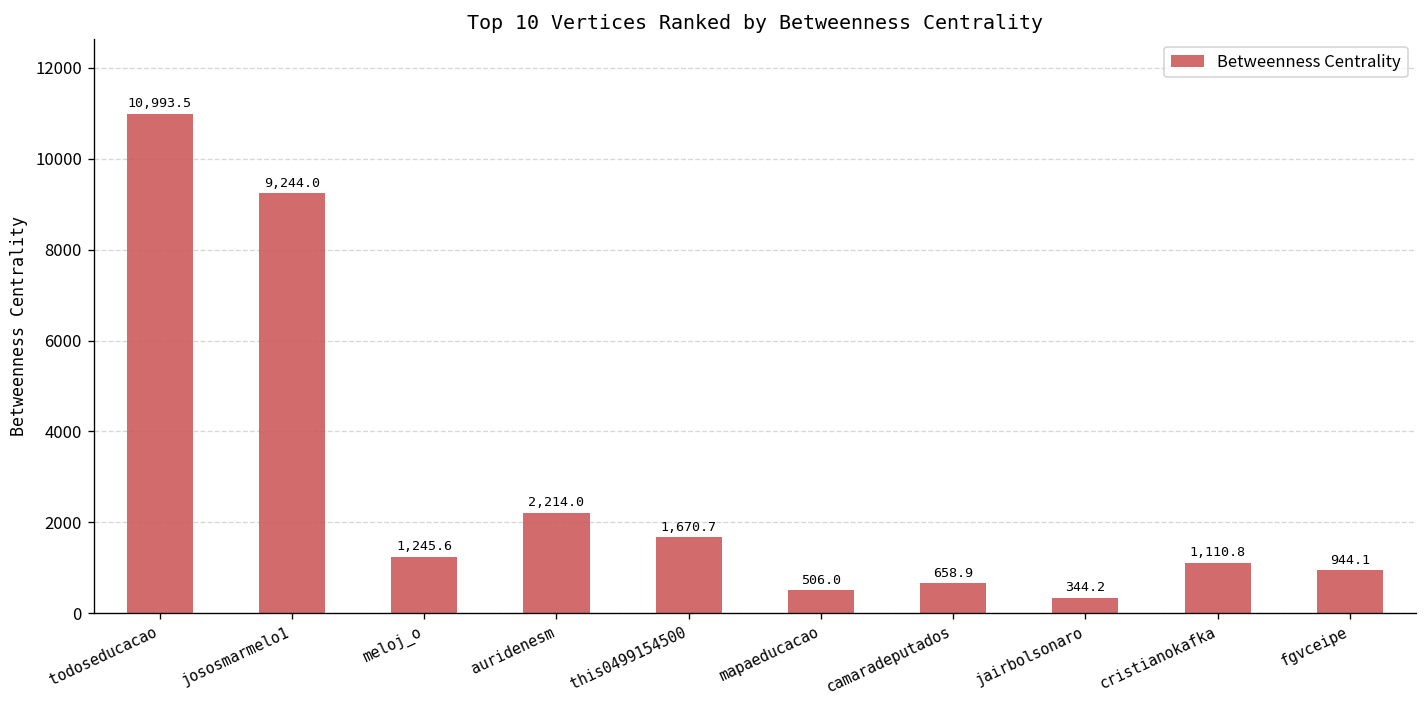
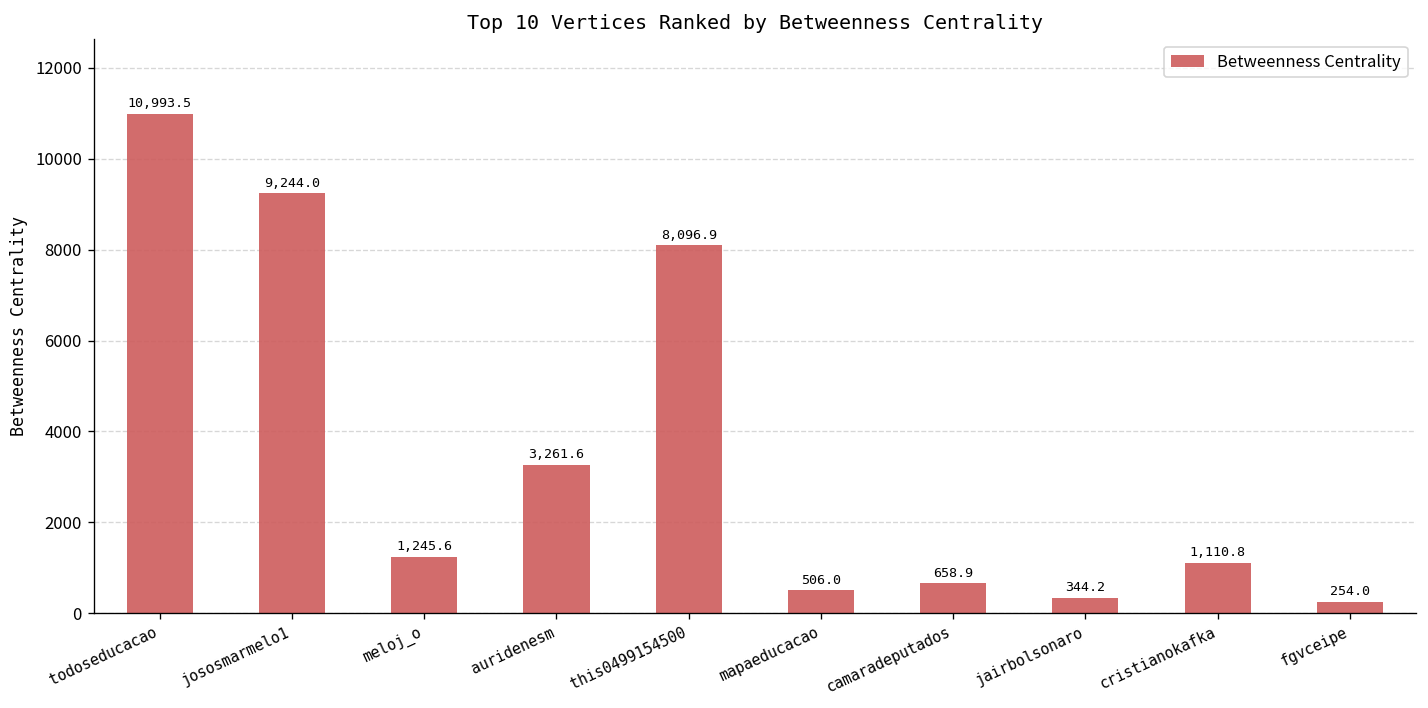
auridenesm: 2,214.0 -> 3,261.6
this0499154500: 1,670.7 -> 8,096.9
fgvceipe: 944.1 -> 254.0
